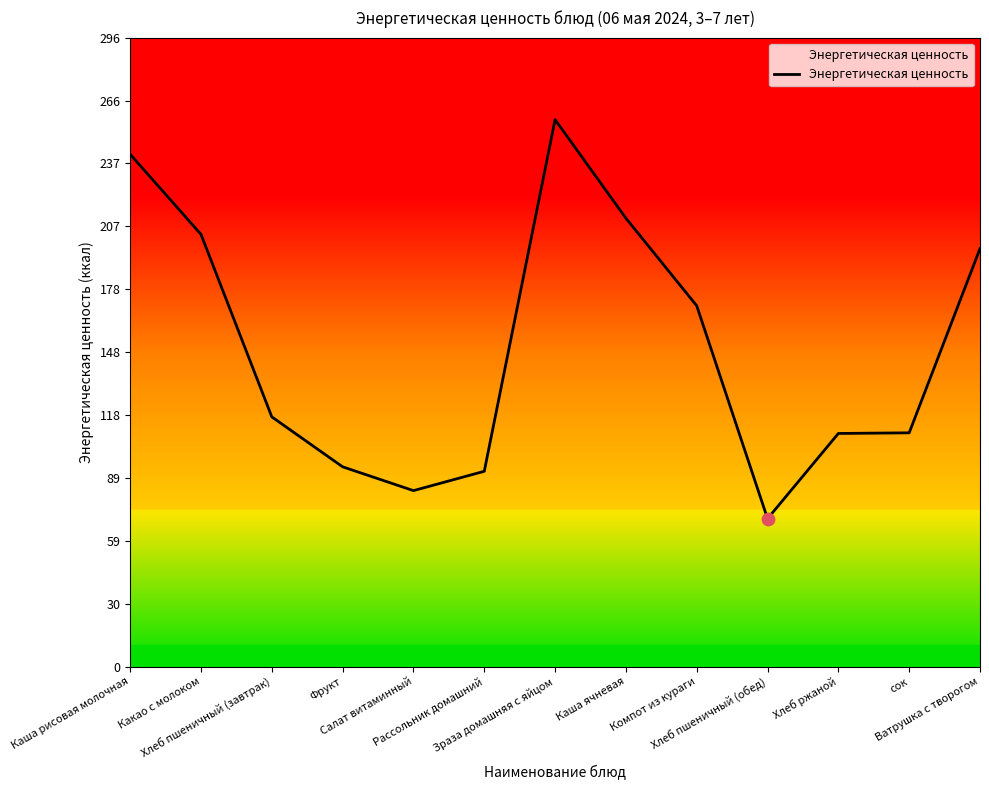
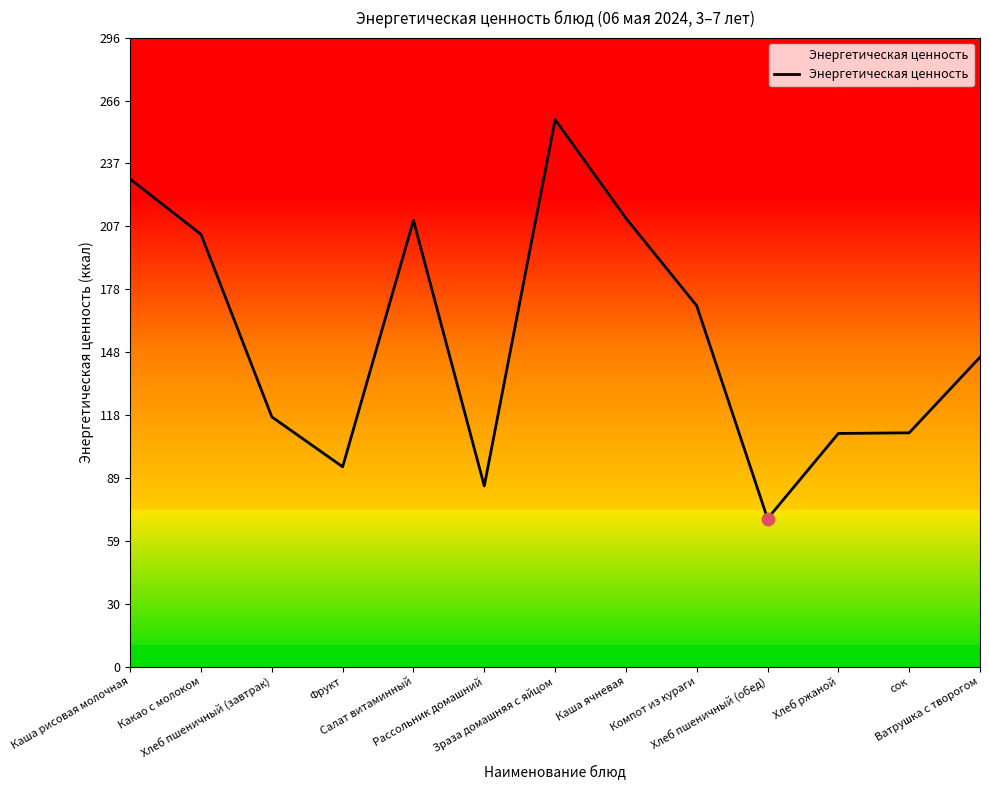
Энергетическая ценность, Каша рисовая молочная: 241 -> 229
Энергетическая ценность, Салат витаминный: 83 -> 210
Энергетическая ценность, Рассольник домашний: 92 -> 85
Энергетическая ценность, Ватрушка с творогом: 197 -> 146
